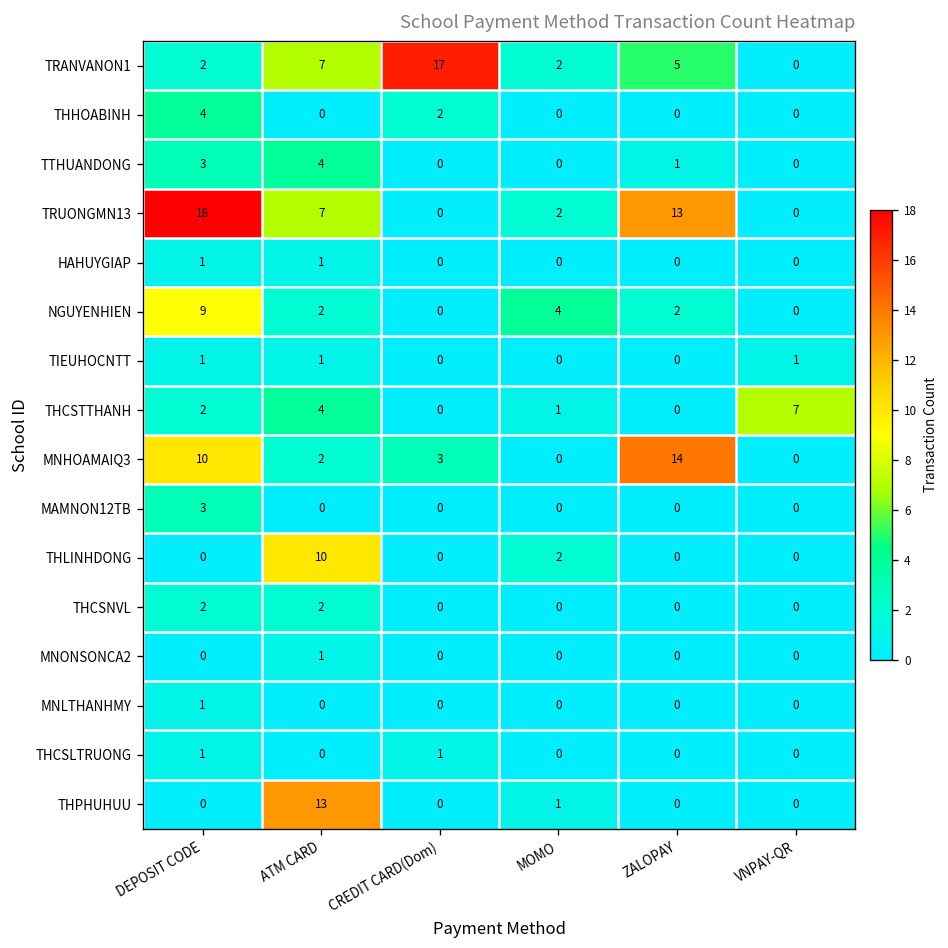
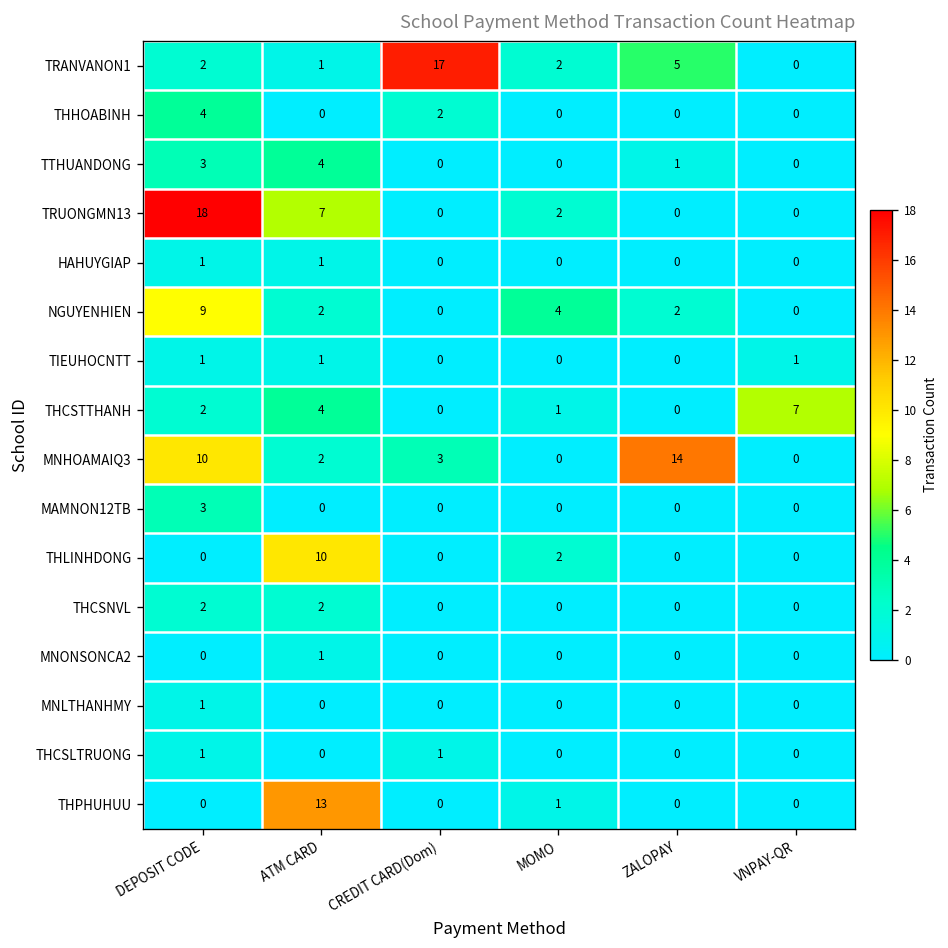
TRANVANON1, ATM CARD: 7 -> 1
TRUONGMN13, ZALOPAY: 13 -> 0
